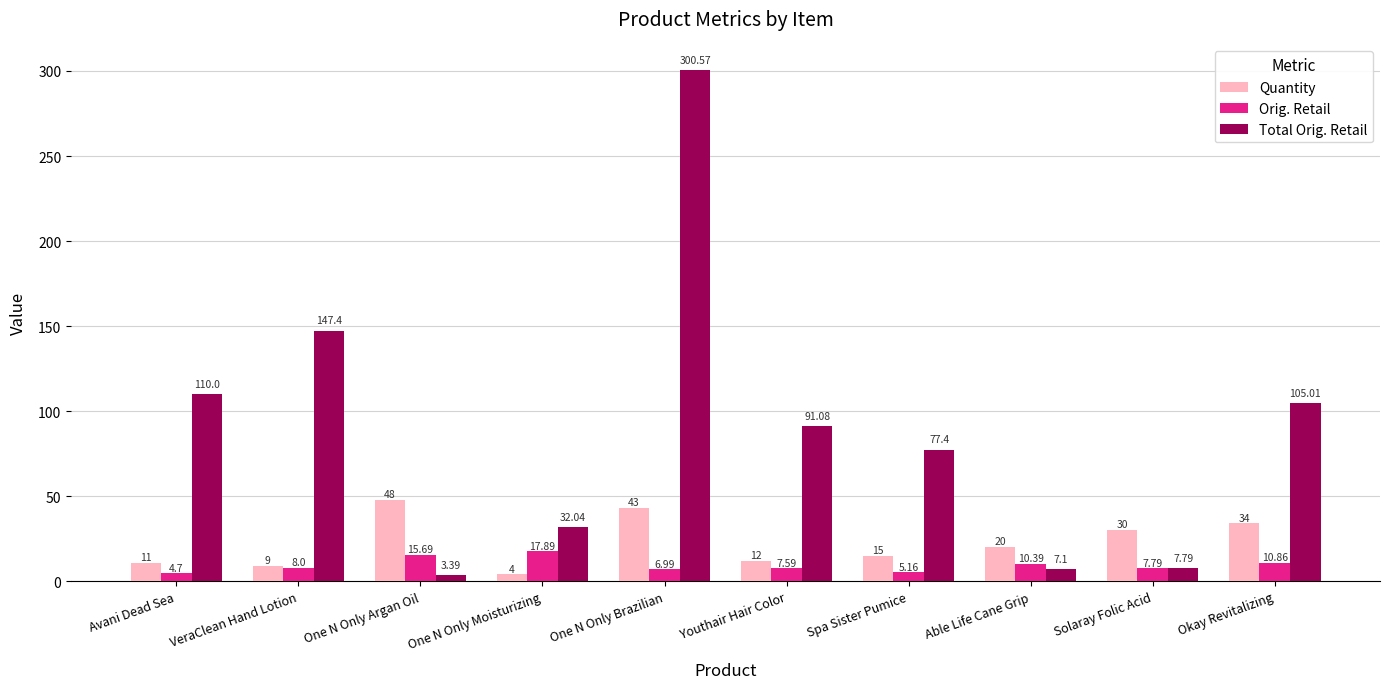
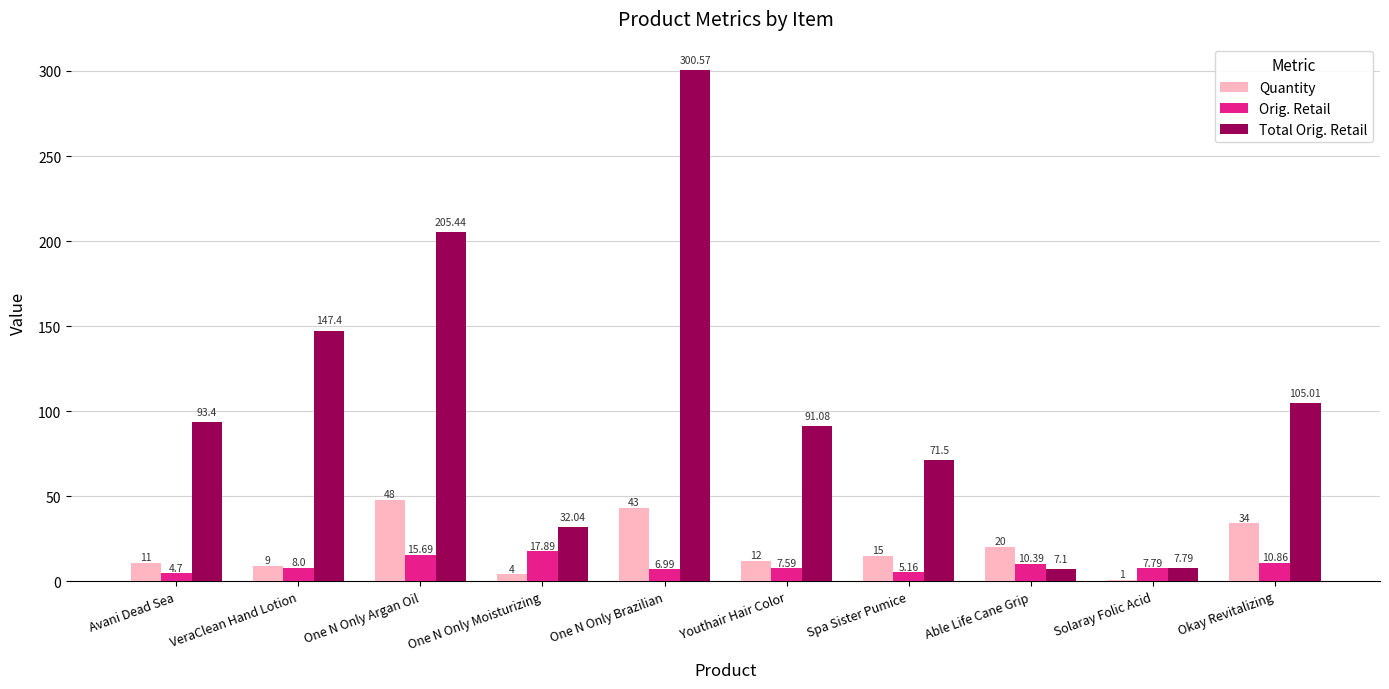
Total Orig. Retail, Avani Dead Sea: 110.0 -> 93.4
Total Orig. Retail, One N Only Argan Oil: 3.39 -> 205.44
Total Orig. Retail, Spa Sister Pumice: 77.4 -> 71.5
Quantity, Solaray Folic Acid: 30 -> 1
